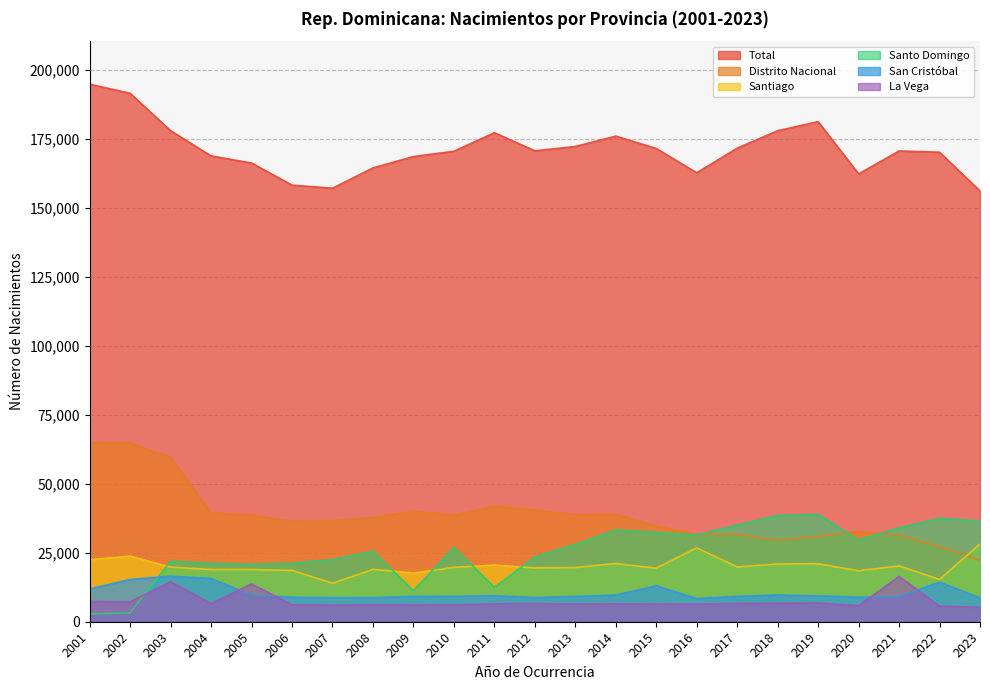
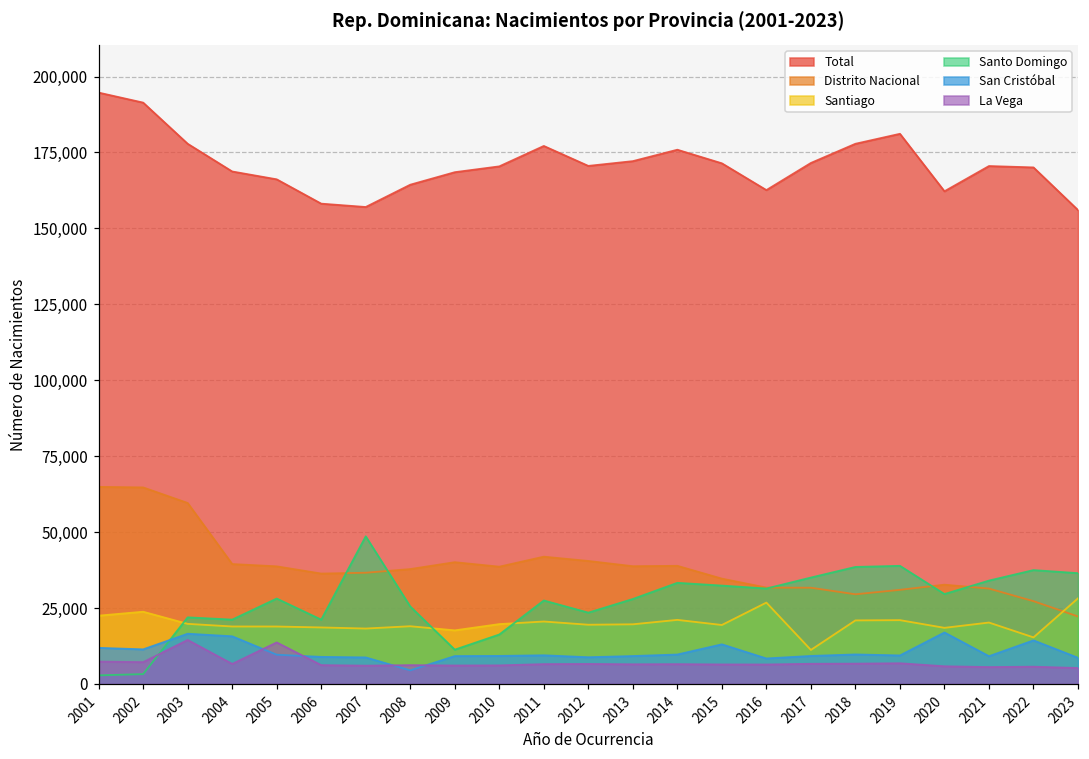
San Cristóbal, 2002: 15,000 -> 11,000
Santo Domingo, 2005: 21,000 -> 28,000
Santiago, 2007: 14,000 -> 18,000
Santo Domingo, 2007: 23,000 -> 49,000
San Cristóbal, 2008: 9,000 -> 4,000
Santo Domingo, 2010: 27,000 -> 16,000
Santo Domingo, 2011: 12,000 -> 27,000
Santiago, 2017: 20,000 -> 11,000
San Cristóbal, 2020: 9,000 -> 17,000
La Vega, 2021: 16,000 -> 6,000
